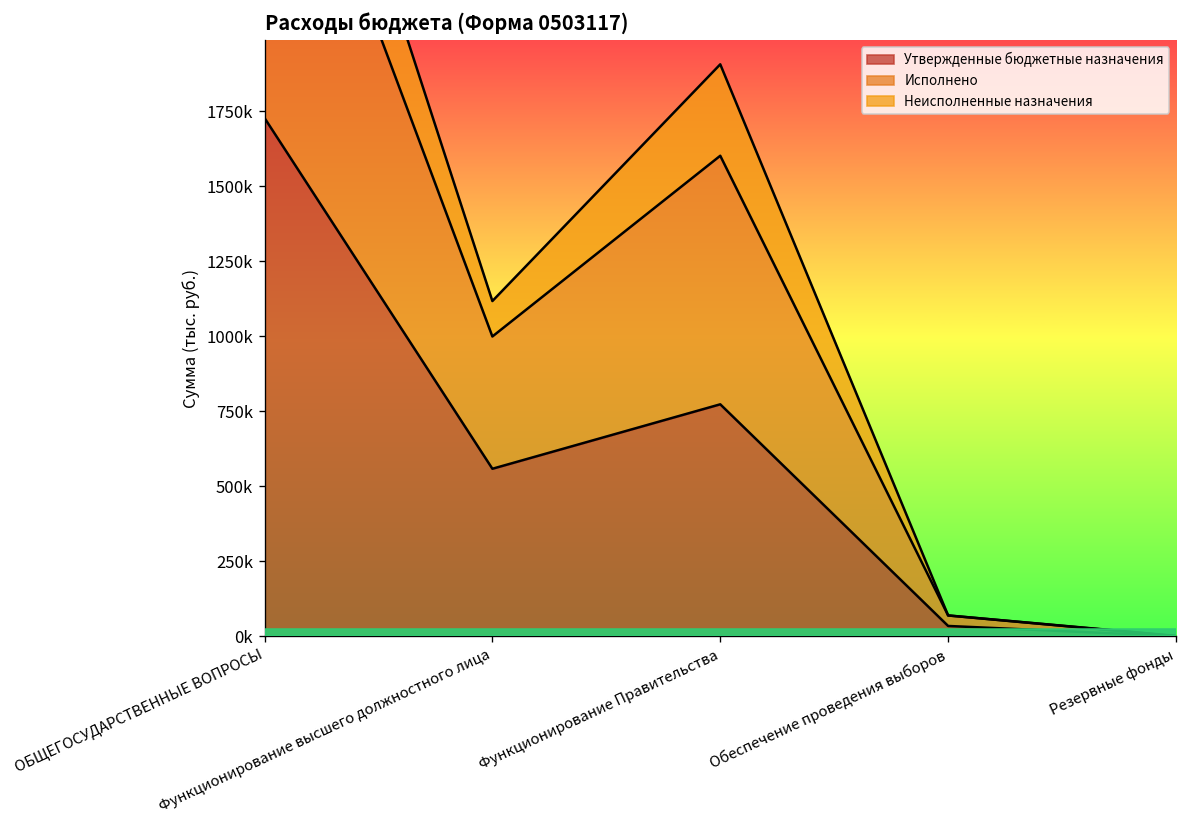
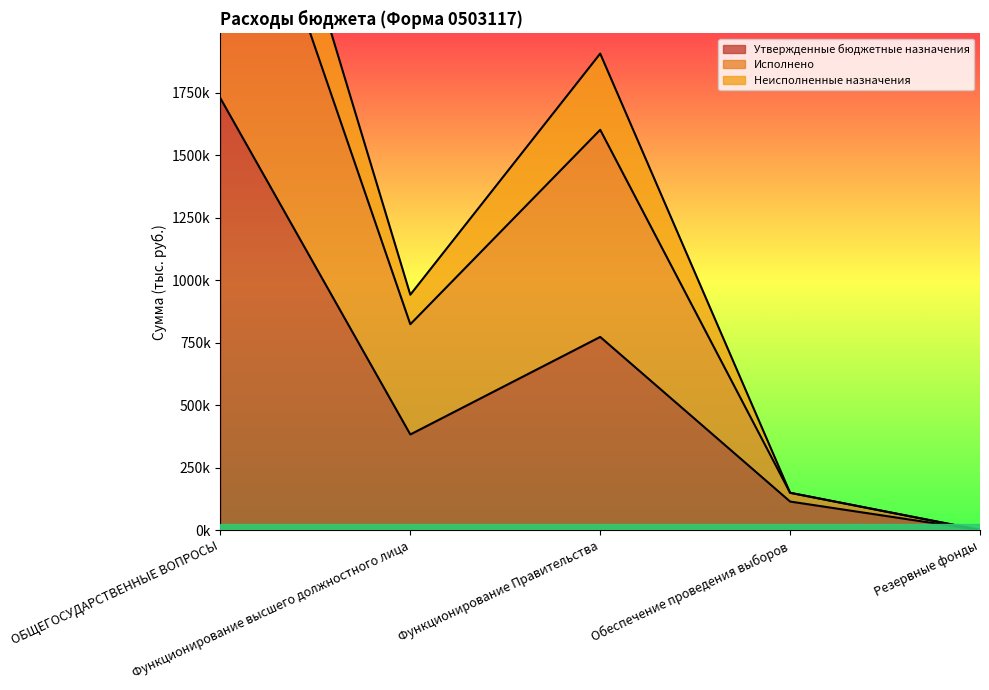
Утвержденные бюджетные назначения, Функционирование высшего должностного лица: 560000 -> 380000
Утвержденные бюджетные назначения, Обеспечение проведения выборов: 40000 -> 120000
